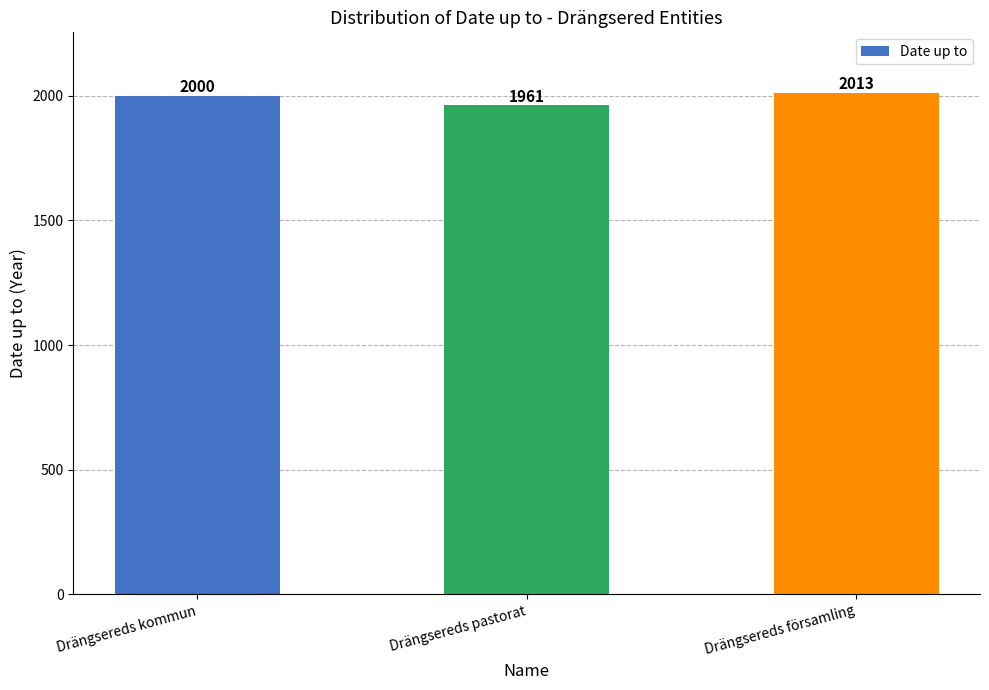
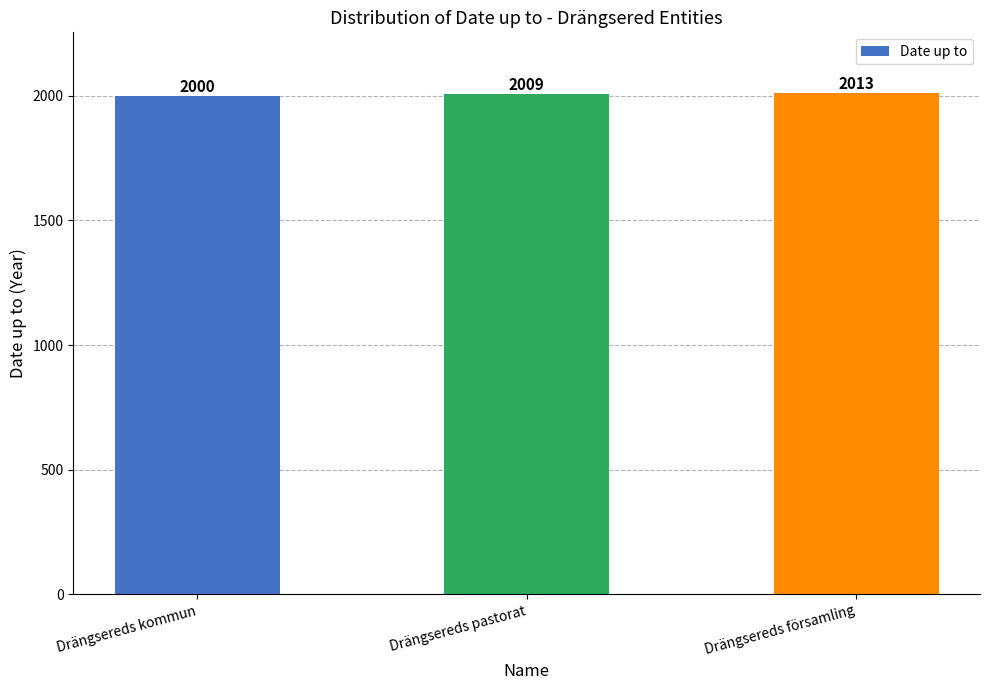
Drängsereds pastorat: 1961 -> 2009
